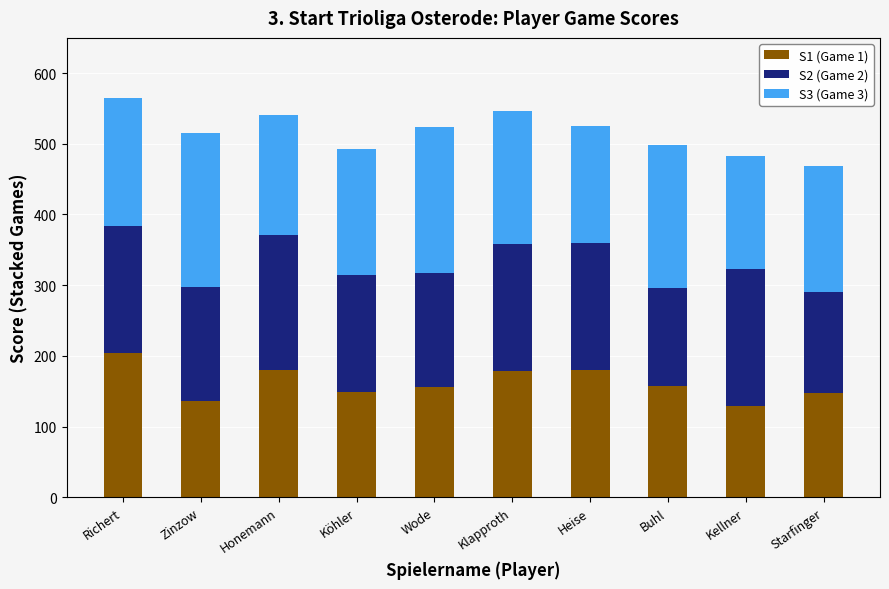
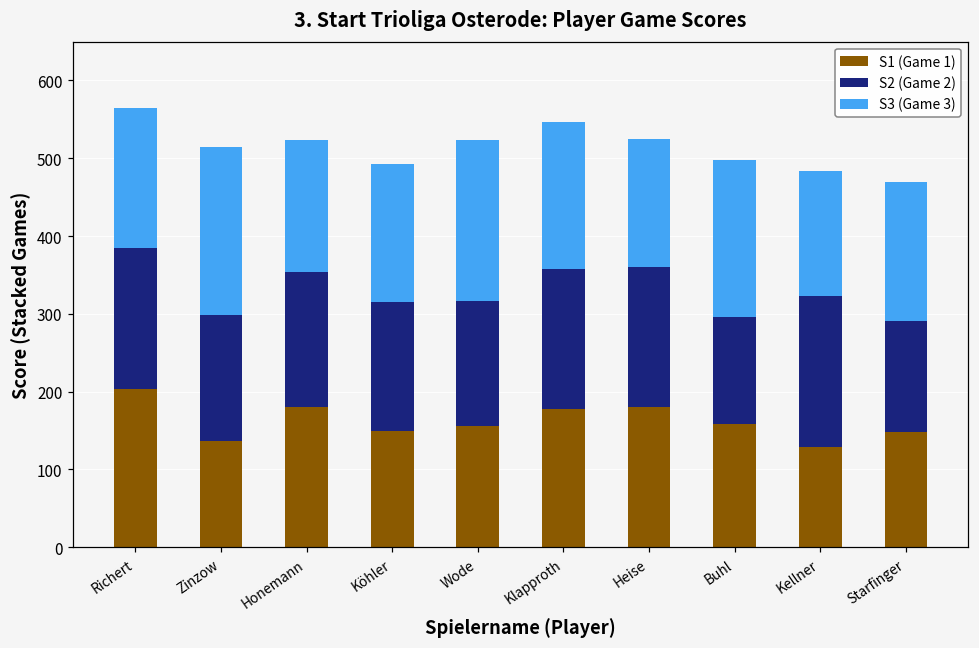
S2 (Game 2), Honemann: 190 -> 170
